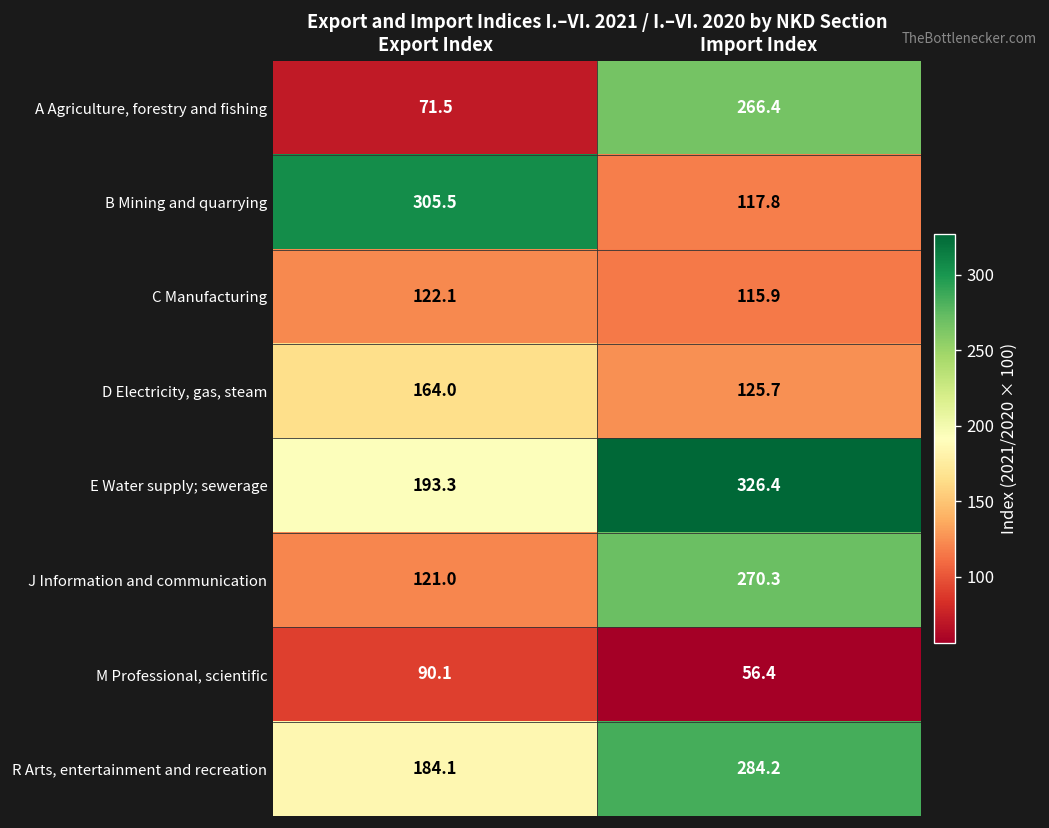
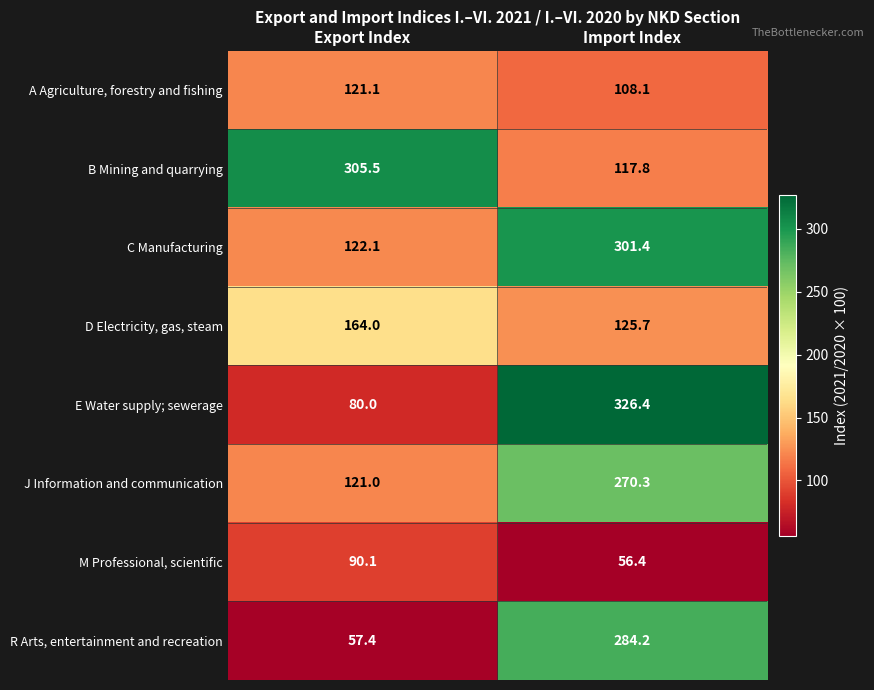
A Agriculture, forestry and fishing, Export Index: 71.5 -> 121.1
A Agriculture, forestry and fishing, Import Index: 266.4 -> 108.1
C Manufacturing, Import Index: 115.9 -> 301.4
E Water supply; sewerage, Export Index: 193.3 -> 80.0
R Arts, entertainment and recreation, Export Index: 184.1 -> 57.4
